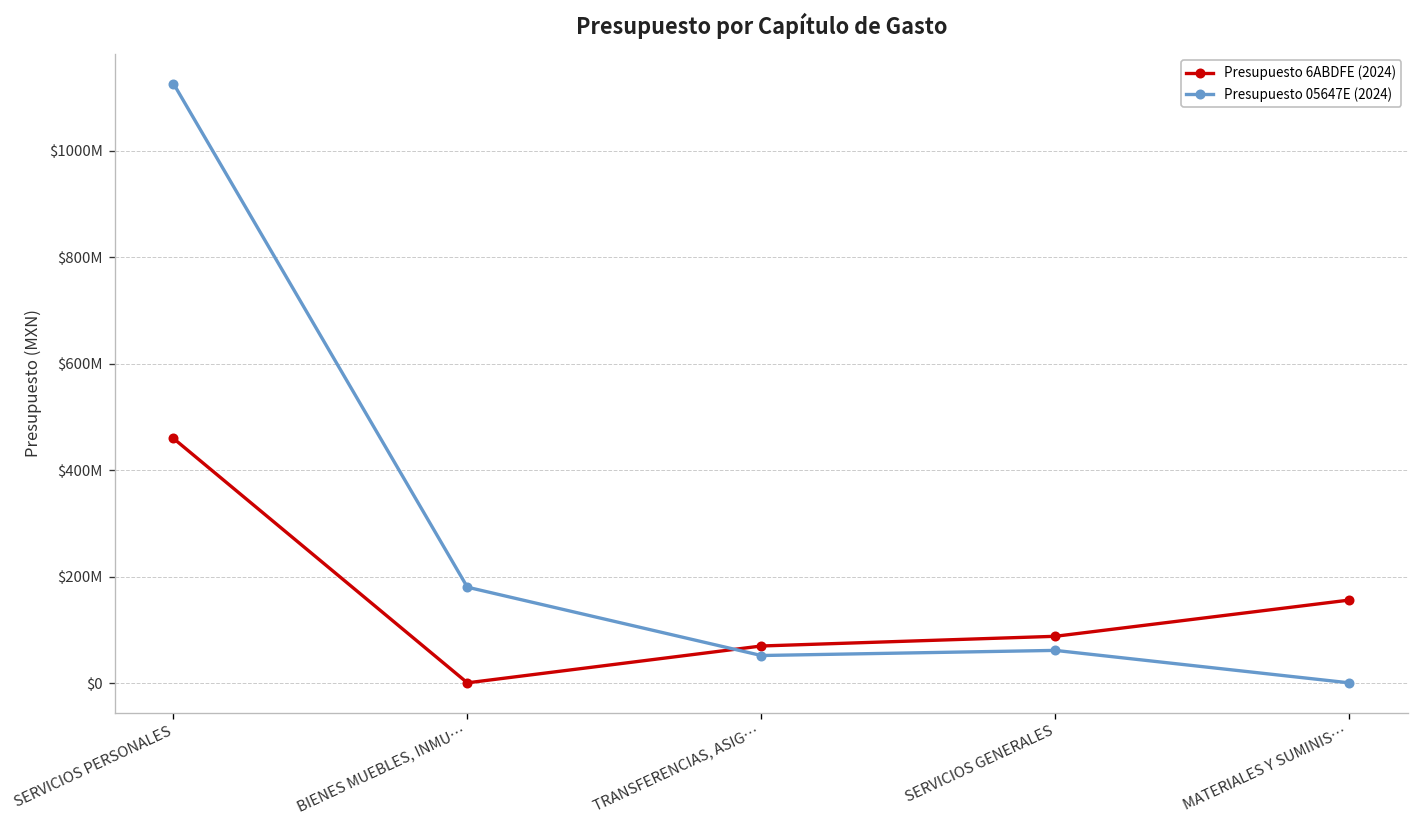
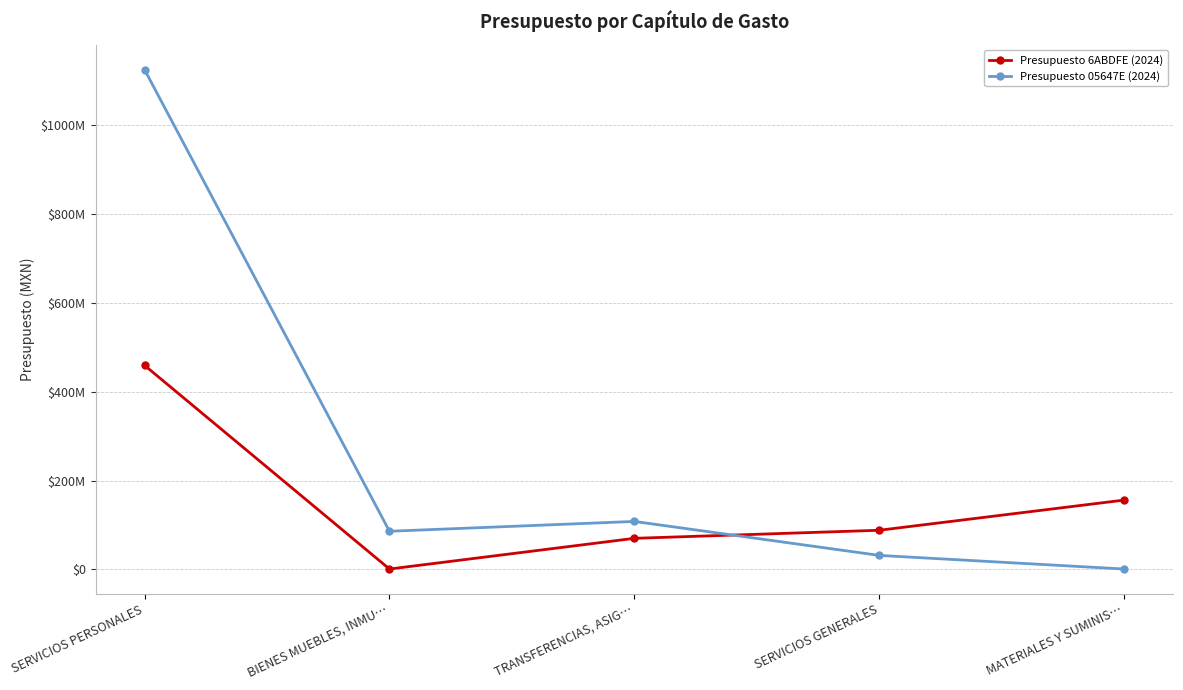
Presupuesto 05647E (2024), BIENES MUEBLES, INMU…: $180000000 -> $90000000
Presupuesto 05647E (2024), TRANSFERENCIAS, ASIG…: $50000000 -> $110000000
Presupuesto 05647E (2024), SERVICIOS GENERALES: $60000000 -> $30000000
